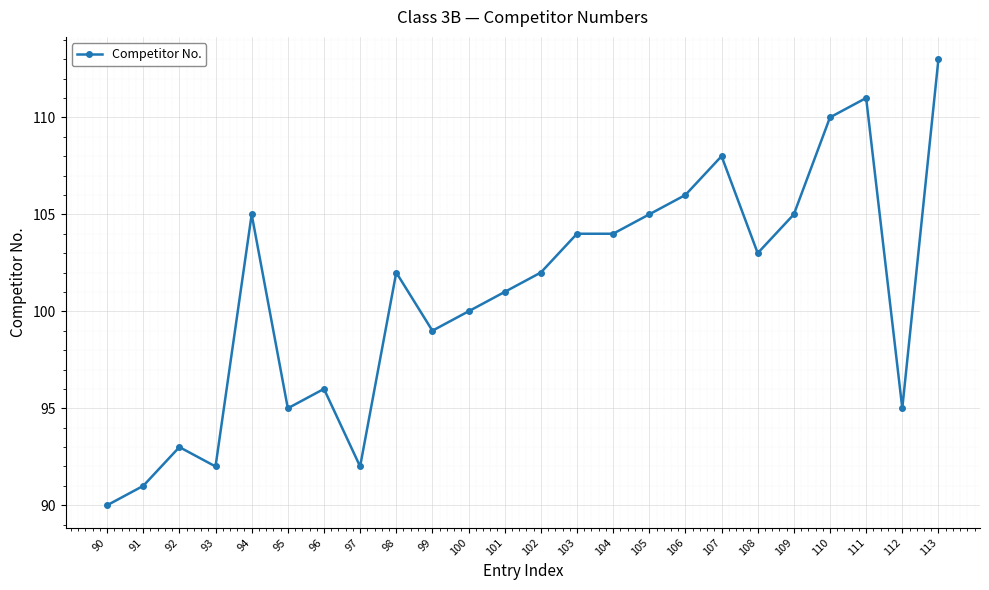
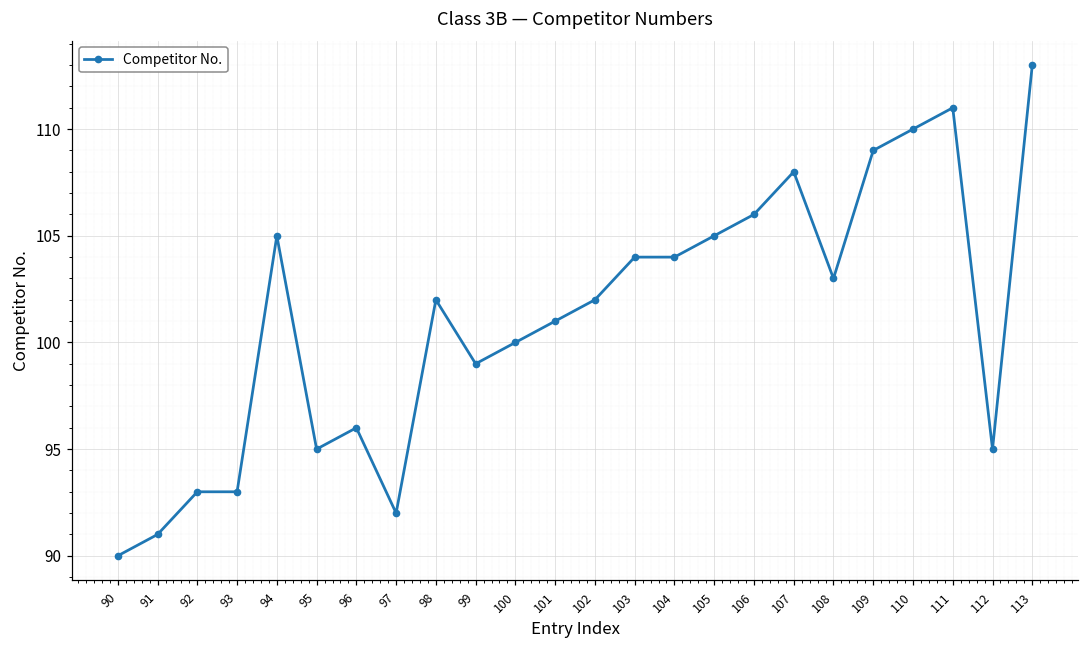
93: 92 -> 93
109: 105 -> 109
